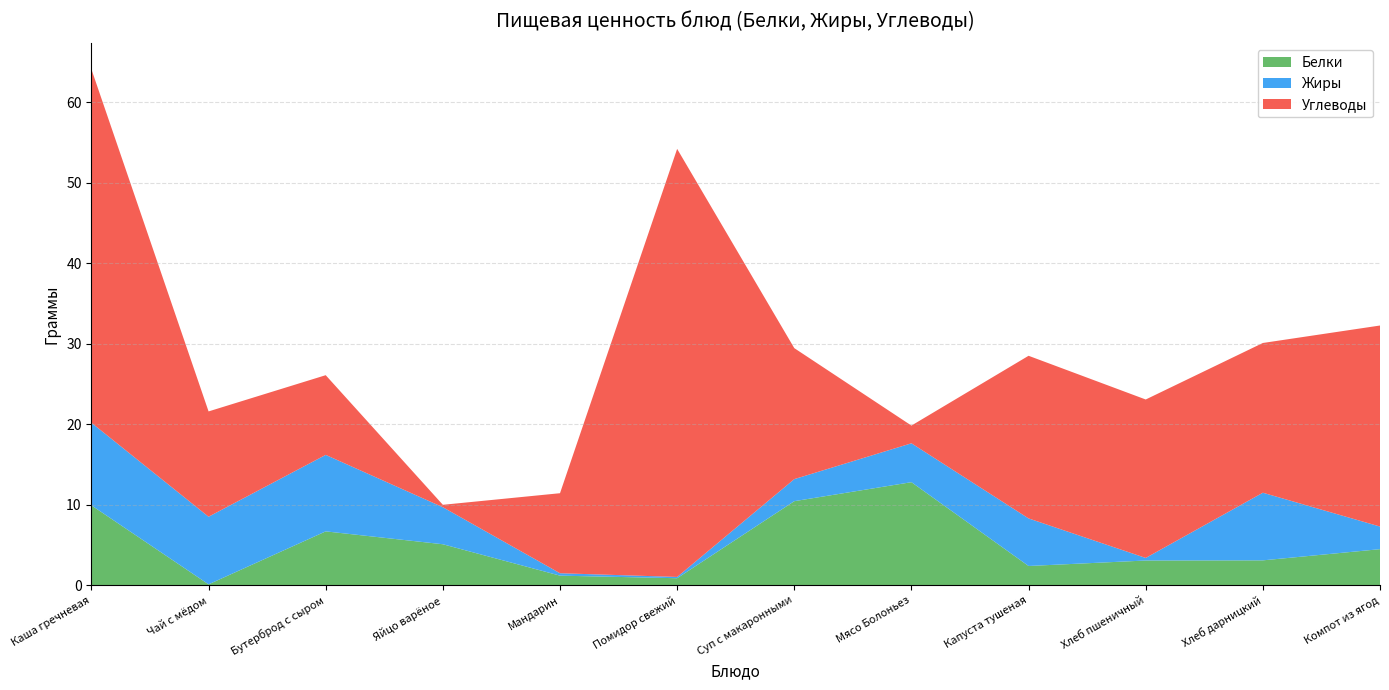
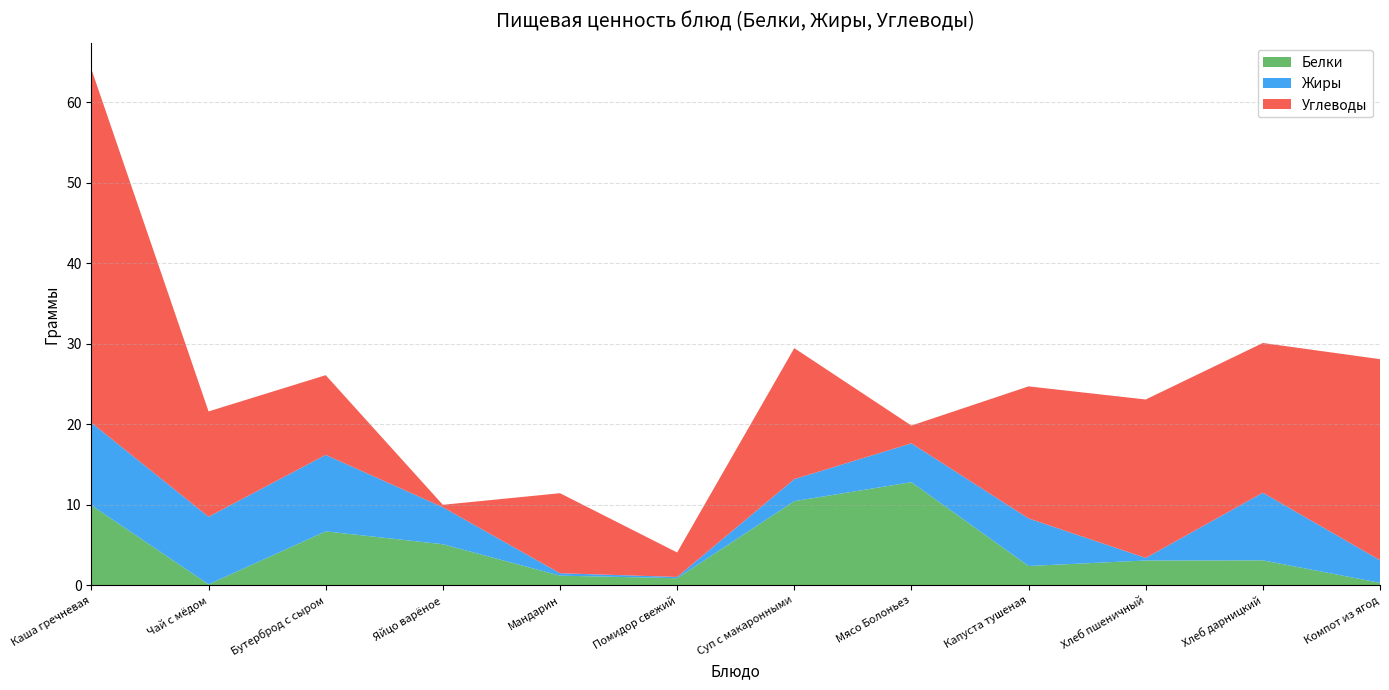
Углеводы, Помидор свежий: 53 -> 3
Углеводы, Капуста тушеная: 20 -> 16
Белки, Компот из ягод: 4 -> 0
